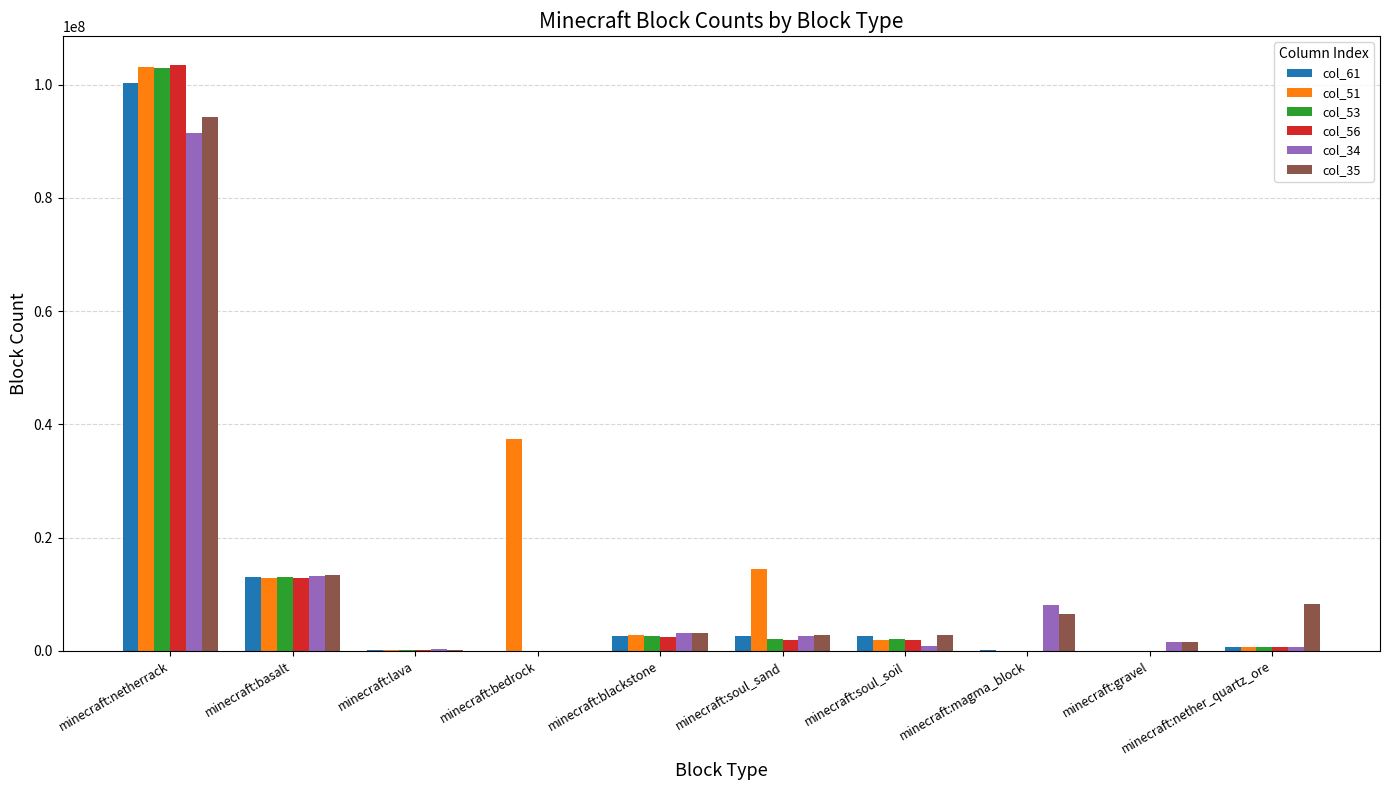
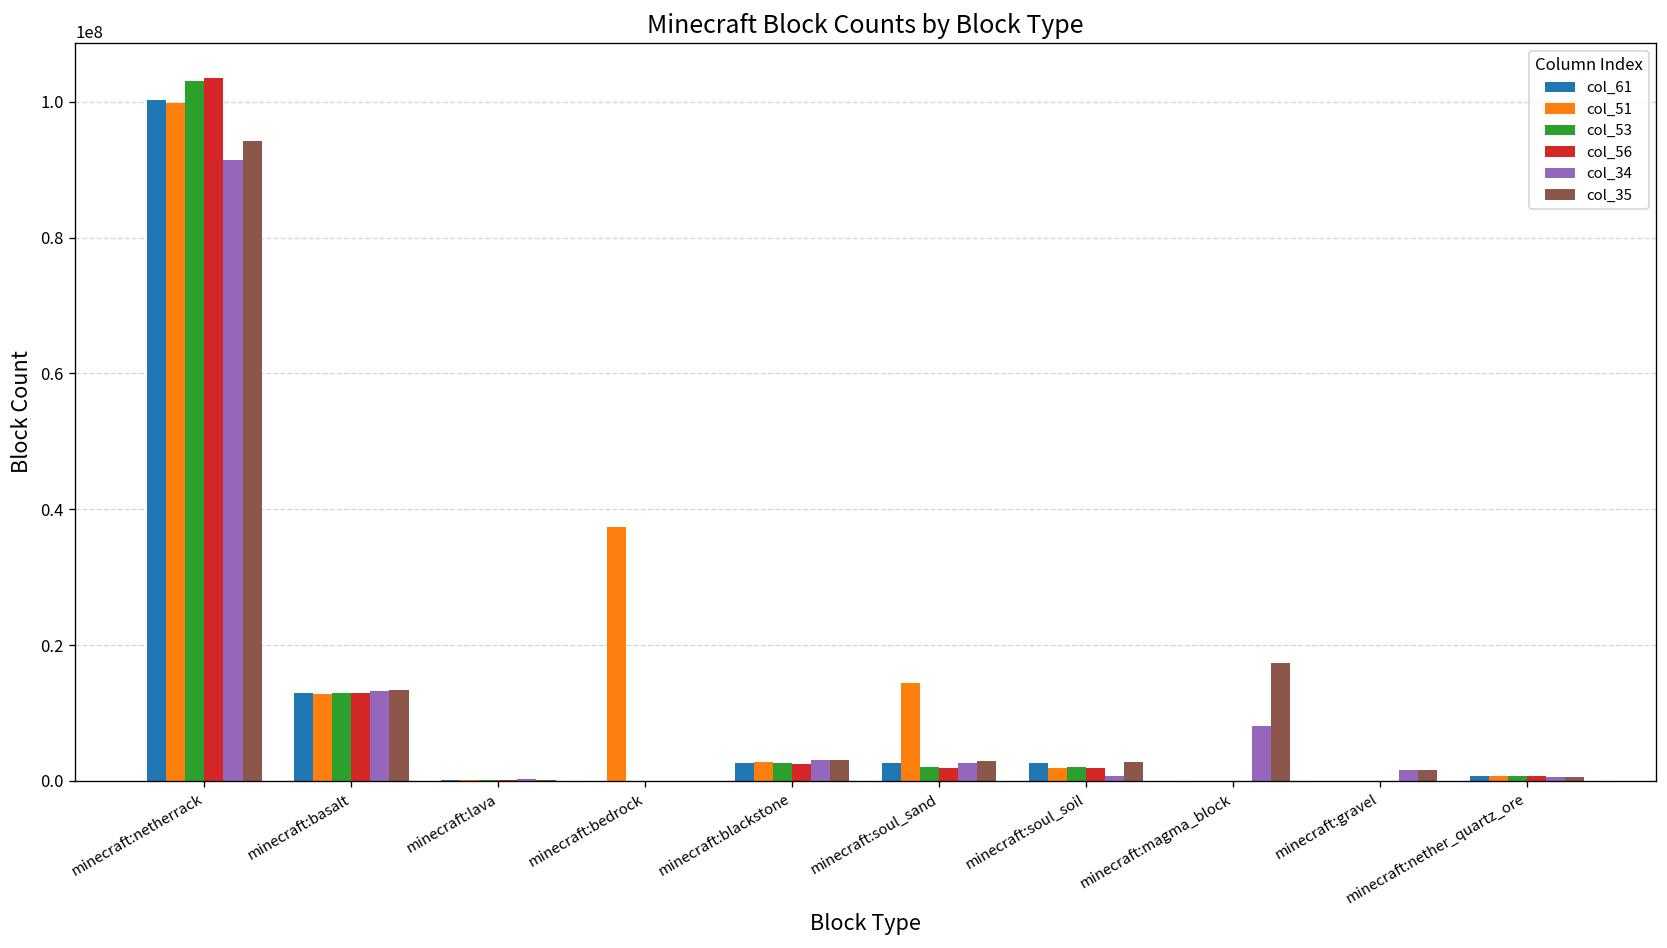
col_51, minecraft:netherrack: 103000000 -> 100000000
col_35, minecraft:magma_block: 6000000 -> 17000000
col_35, minecraft:nether_quartz_ore: 8000000 -> 1000000
